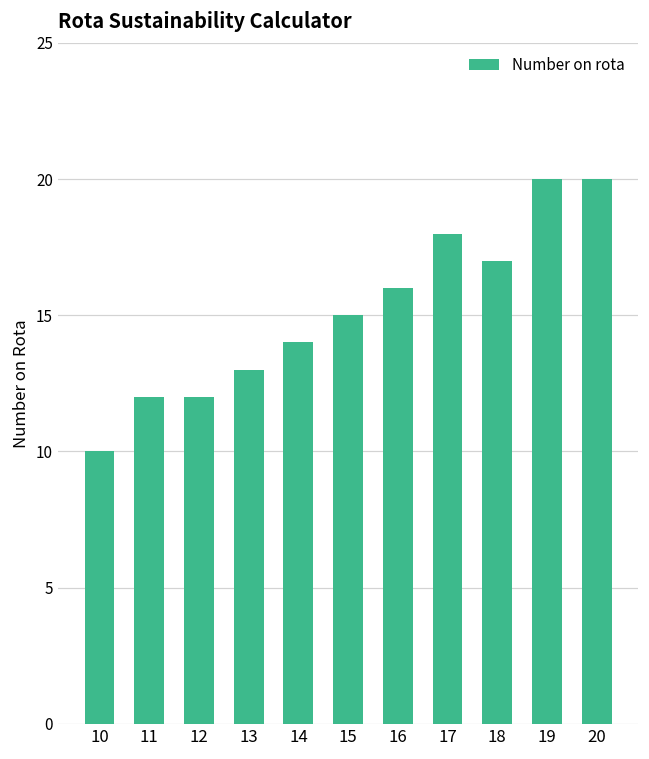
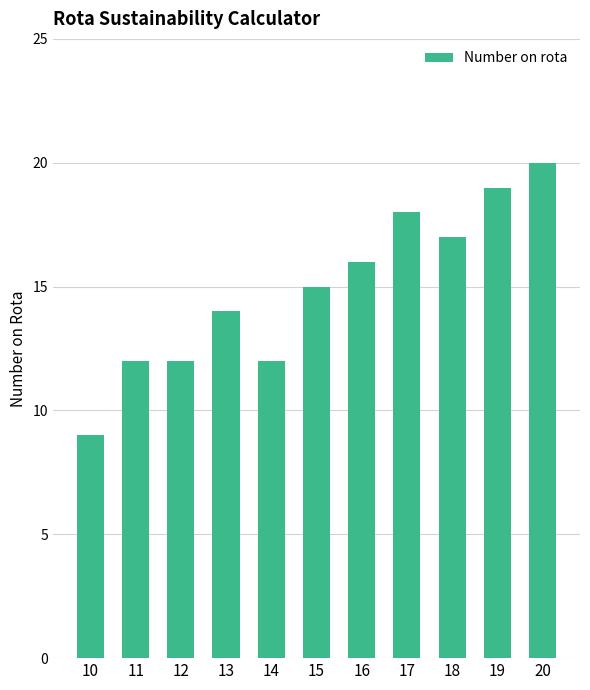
10: 10 -> 9
13: 13 -> 14
14: 14 -> 12
19: 20 -> 19
